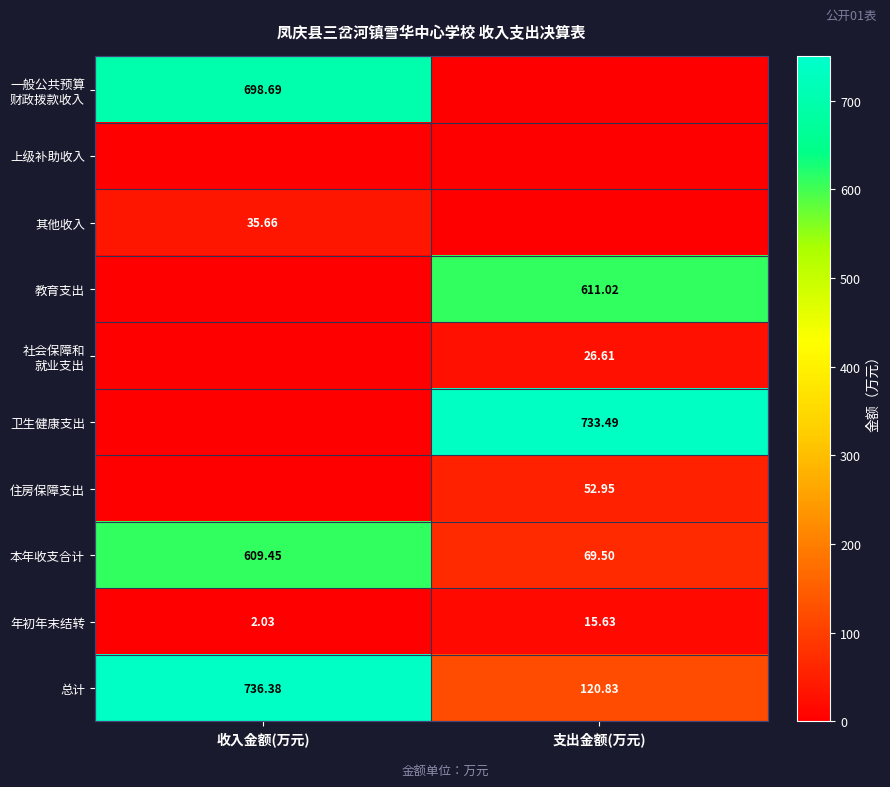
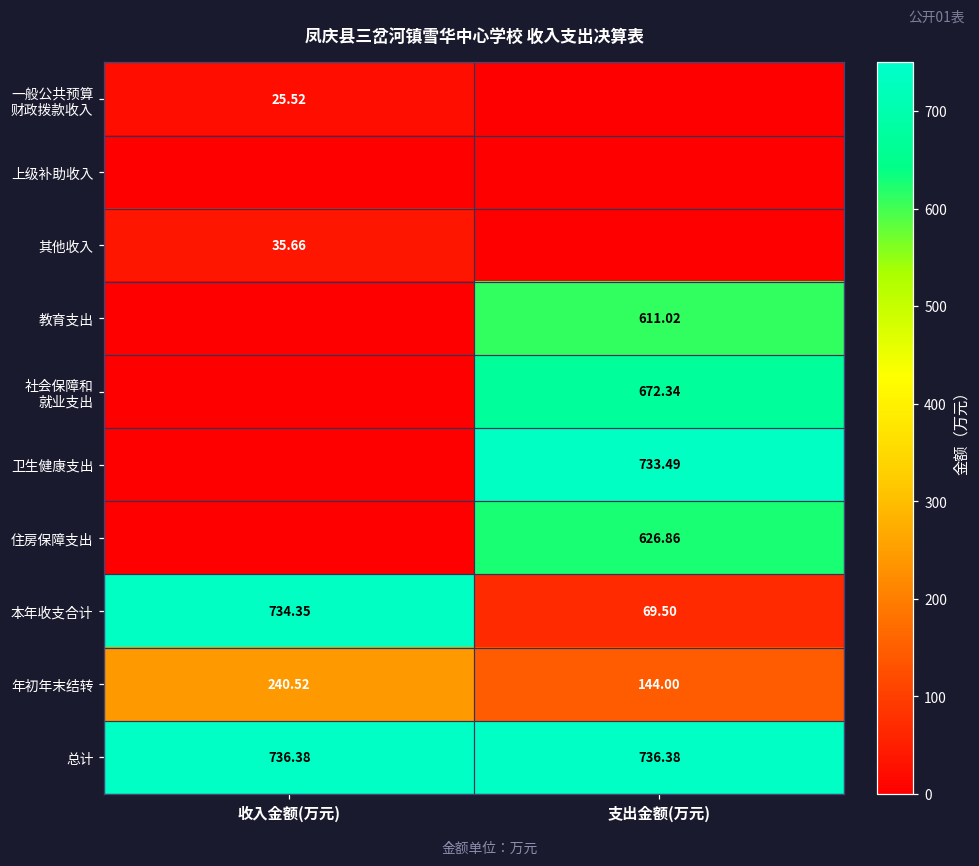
一般公共预算 财政拨款收入, 收入金额(万元): 698.69 -> 25.52
社会保障和 就业支出, 支出金额(万元): 26.61 -> 672.34
住房保障支出, 支出金额(万元): 52.95 -> 626.86
本年收支合计, 收入金额(万元): 609.45 -> 734.35
年初年末结转, 收入金额(万元): 2.03 -> 240.52
年初年末结转, 支出金额(万元): 15.63 -> 144.00
总计, 支出金额(万元): 120.83 -> 736.38
